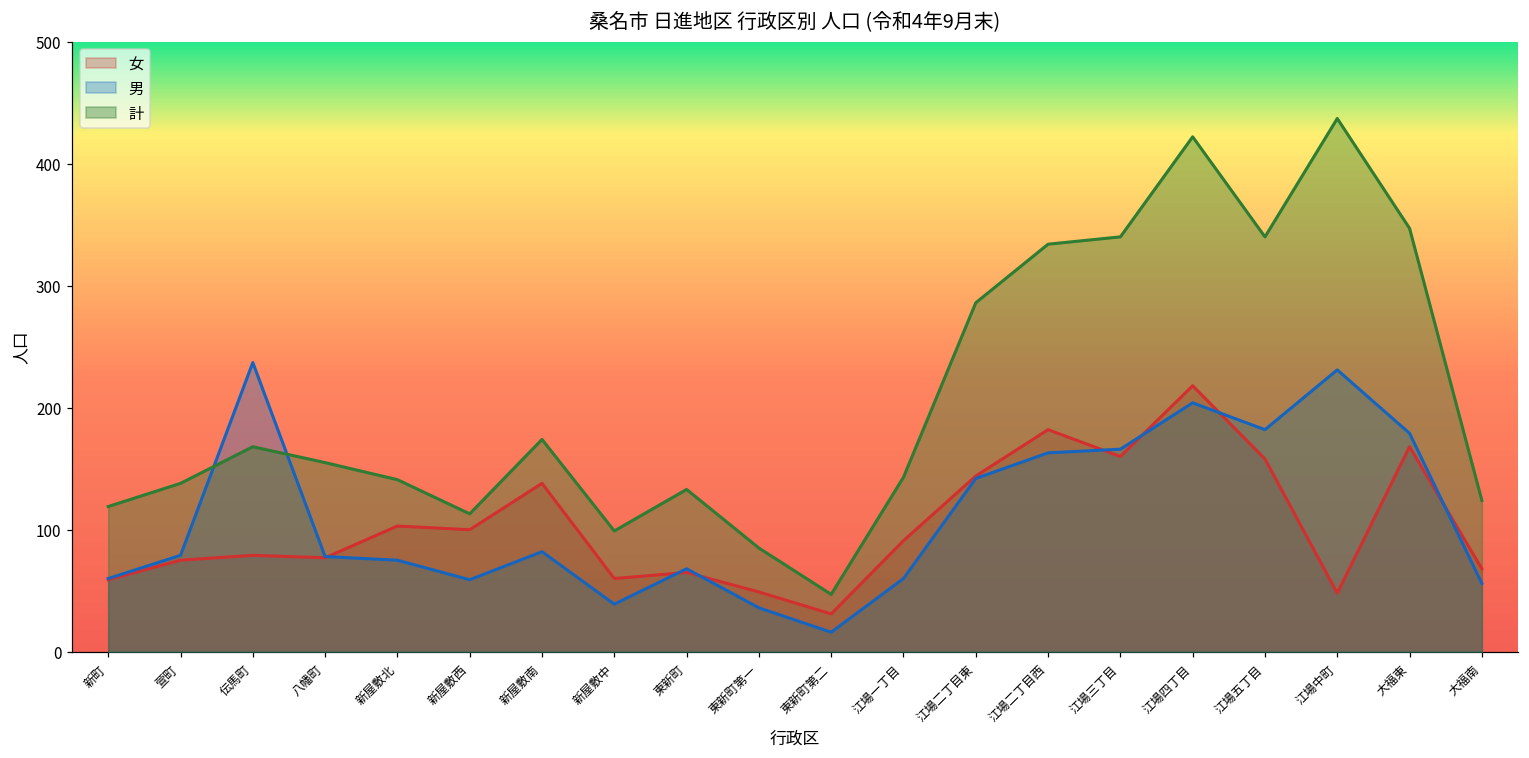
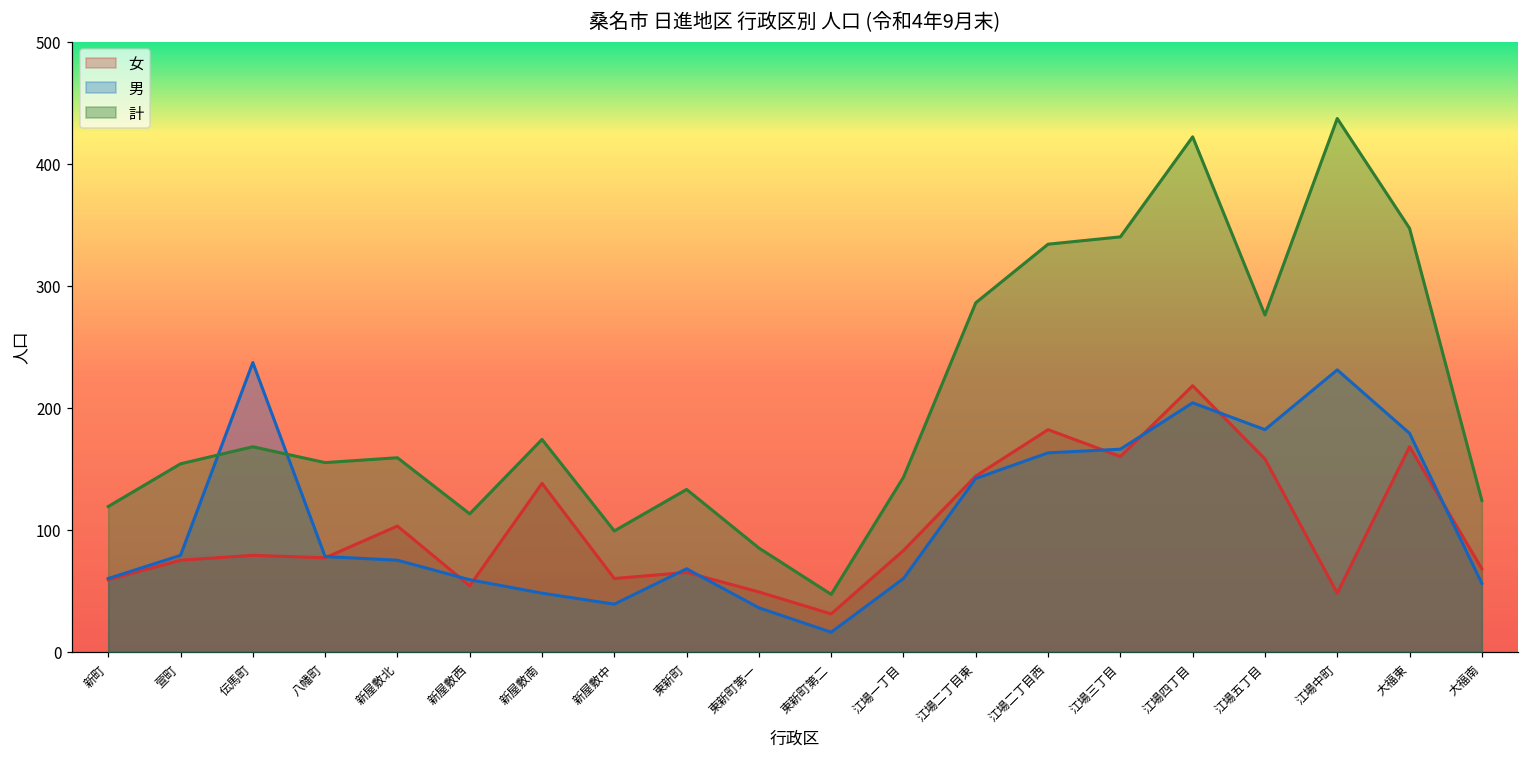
計, 萱町: 138 -> 154
計, 新屋敷北: 141 -> 159
女, 新屋敷西: 100 -> 54
男, 新屋敷南: 82 -> 48
女, 江場一丁目: 91 -> 83
計, 江場五丁目: 340 -> 276
